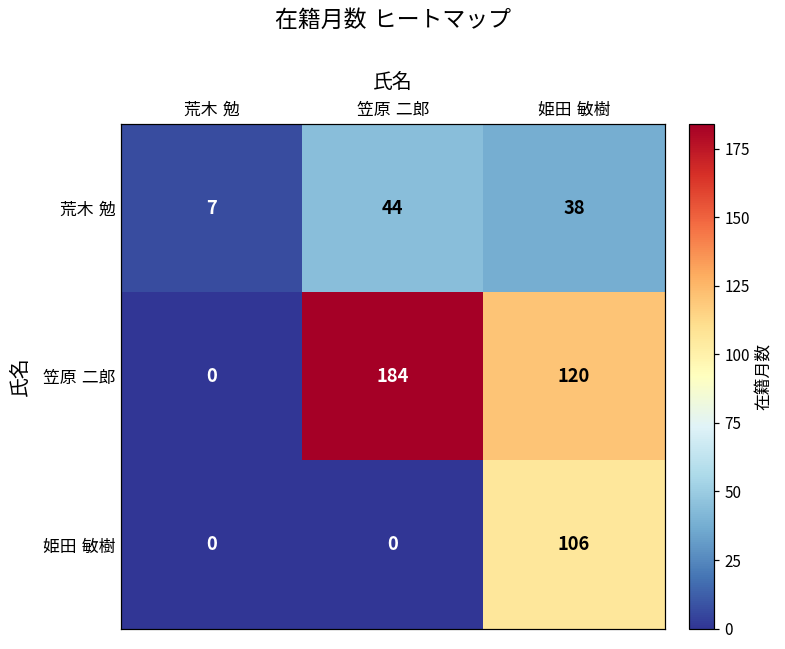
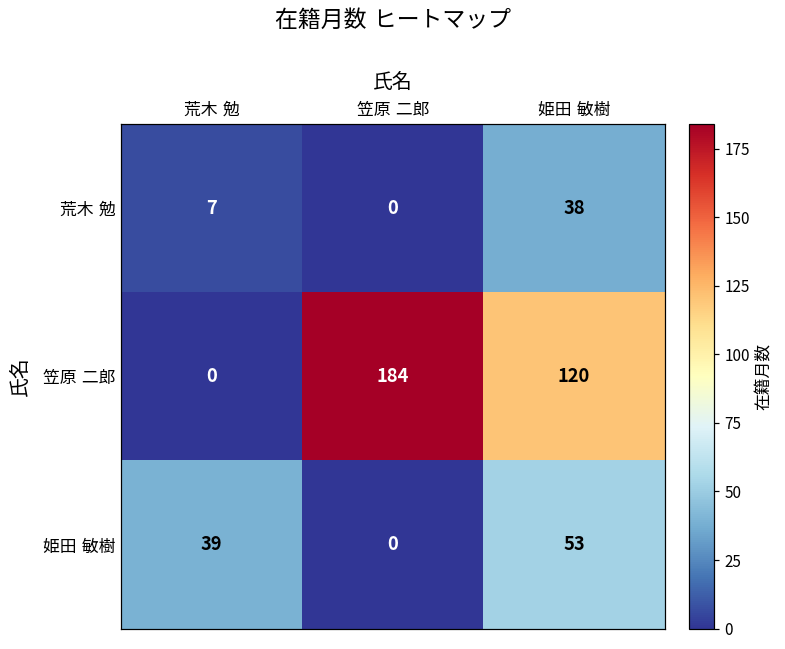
荒木 勉, 笠原 二郎: 44 -> 0
姫田 敏樹, 荒木 勉: 0 -> 39
姫田 敏樹, 姫田 敏樹: 106 -> 53
